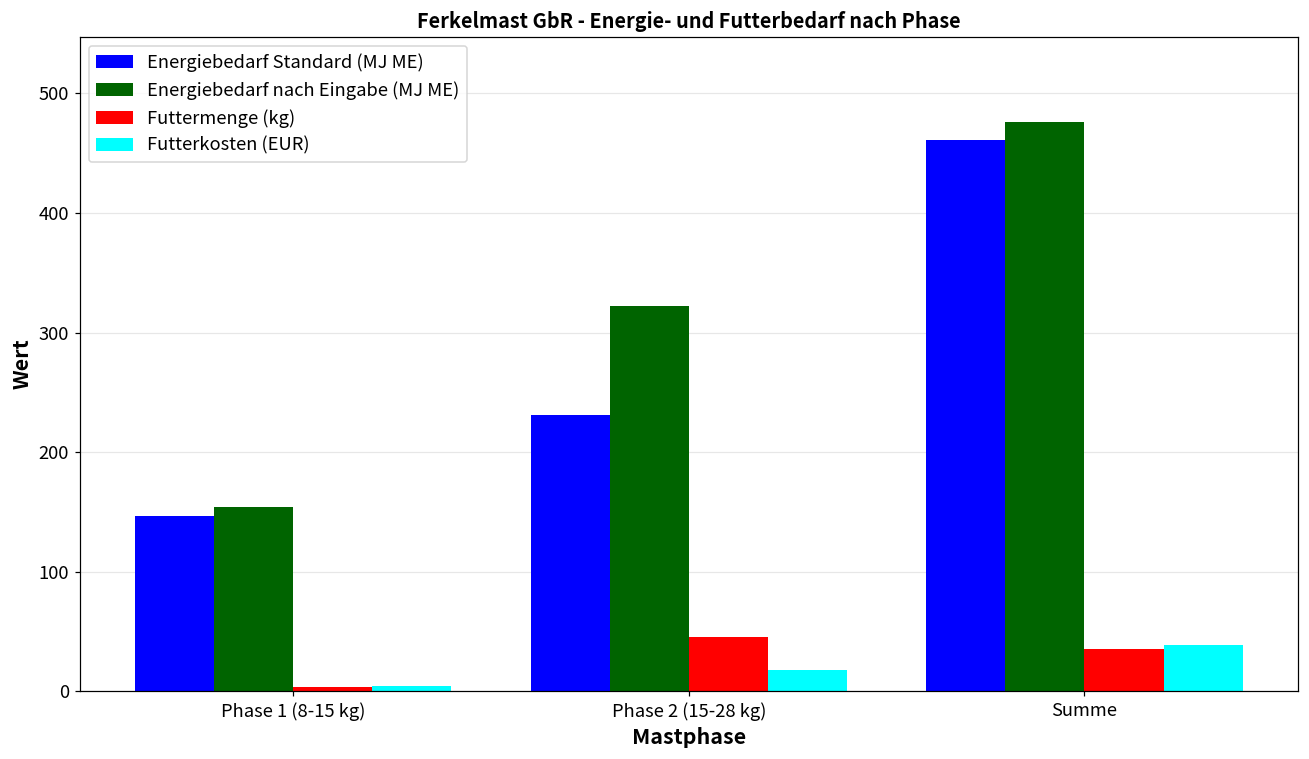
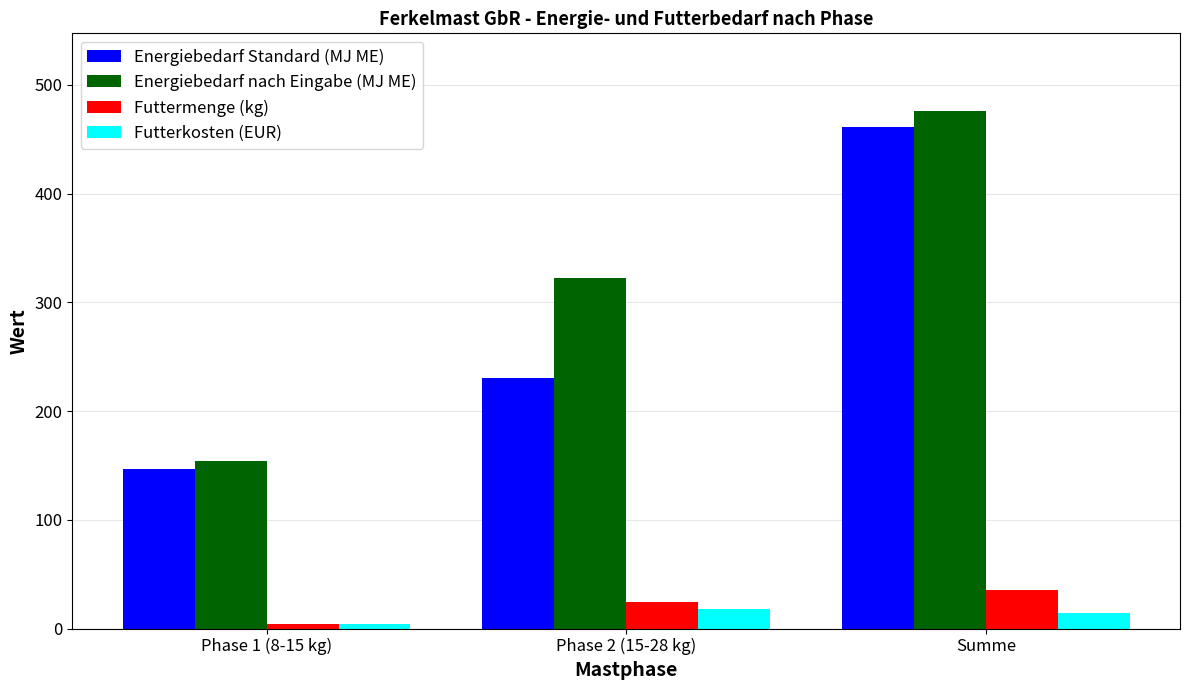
Futtermenge (kg), Phase 2 (15-28 kg): 46 -> 24
Futterkosten (EUR), Summe: 38 -> 14
